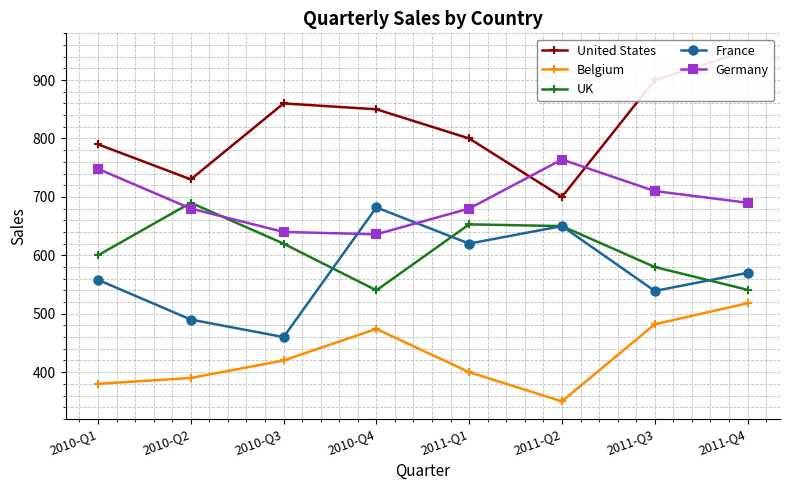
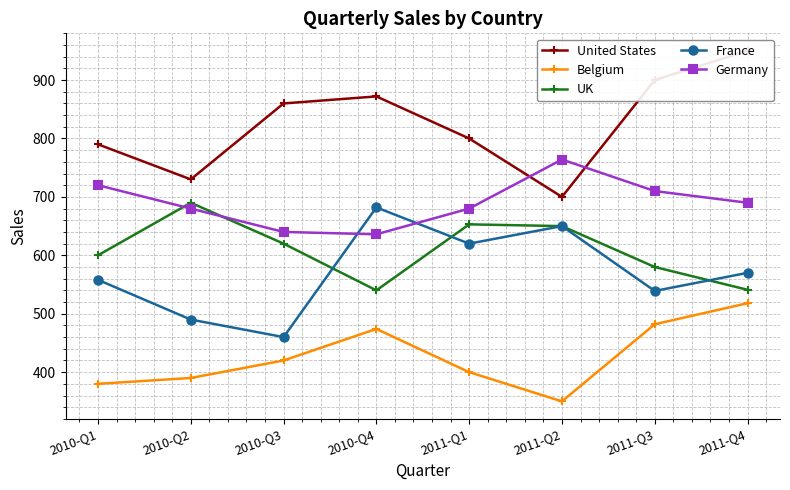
Germany, 2010-Q1: 750 -> 720
United States, 2010-Q4: 850 -> 870
